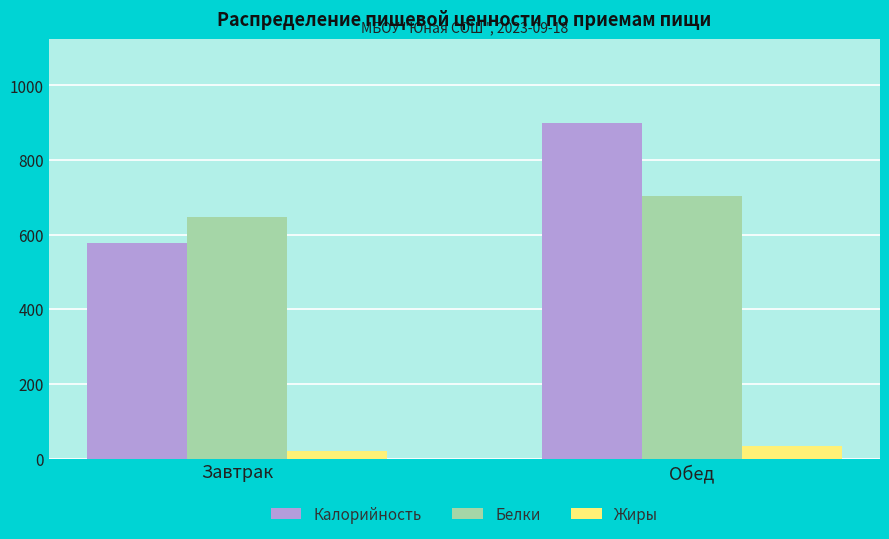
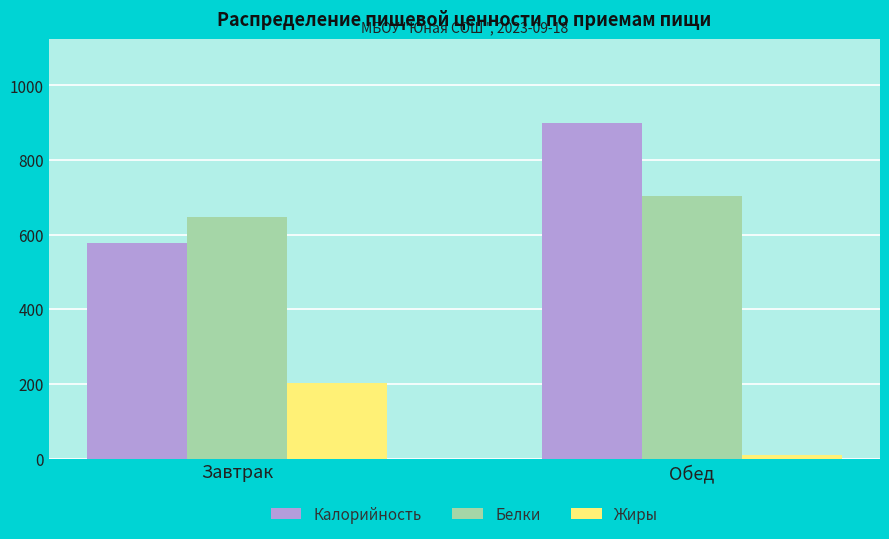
Жиры, Завтрак: 20 -> 200
Жиры, Обед: 30 -> 10
